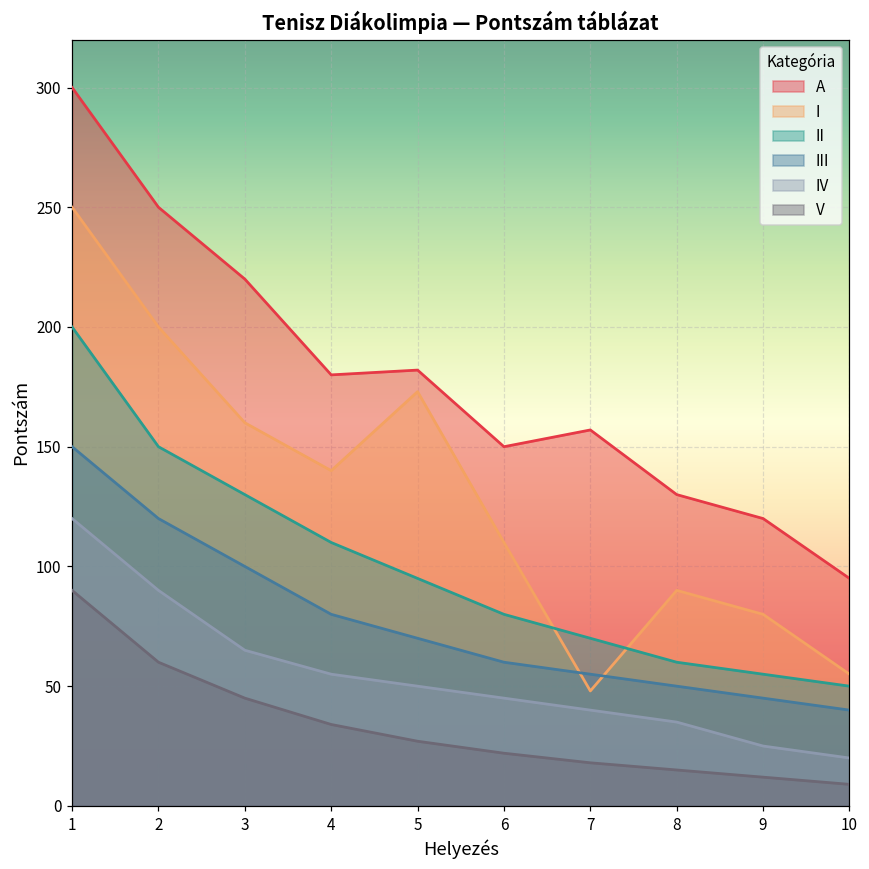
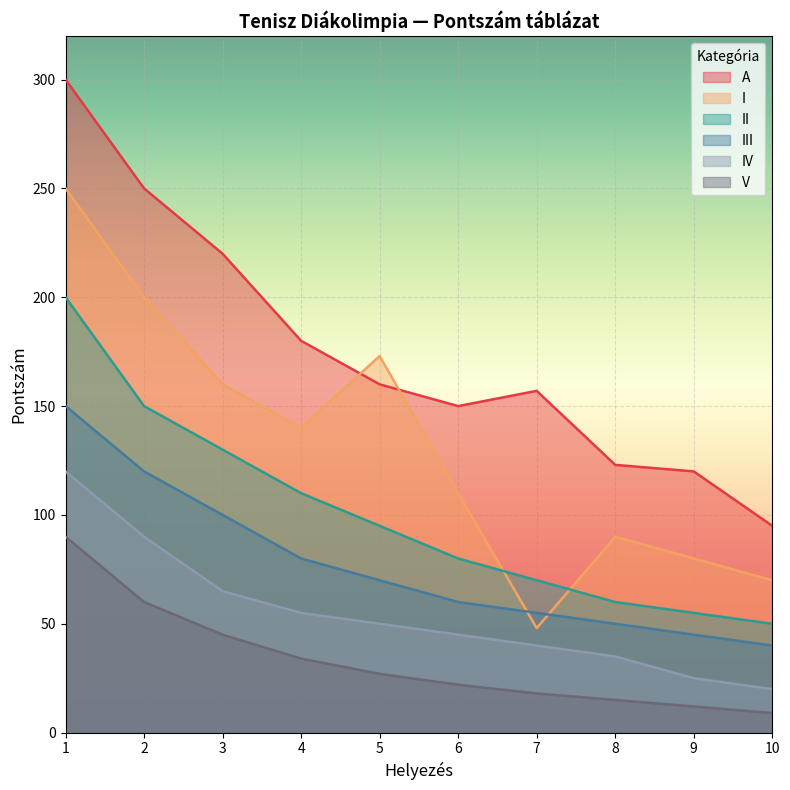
A, 5: 182 -> 160
A, 8: 130 -> 123
I, 10: 55 -> 70
